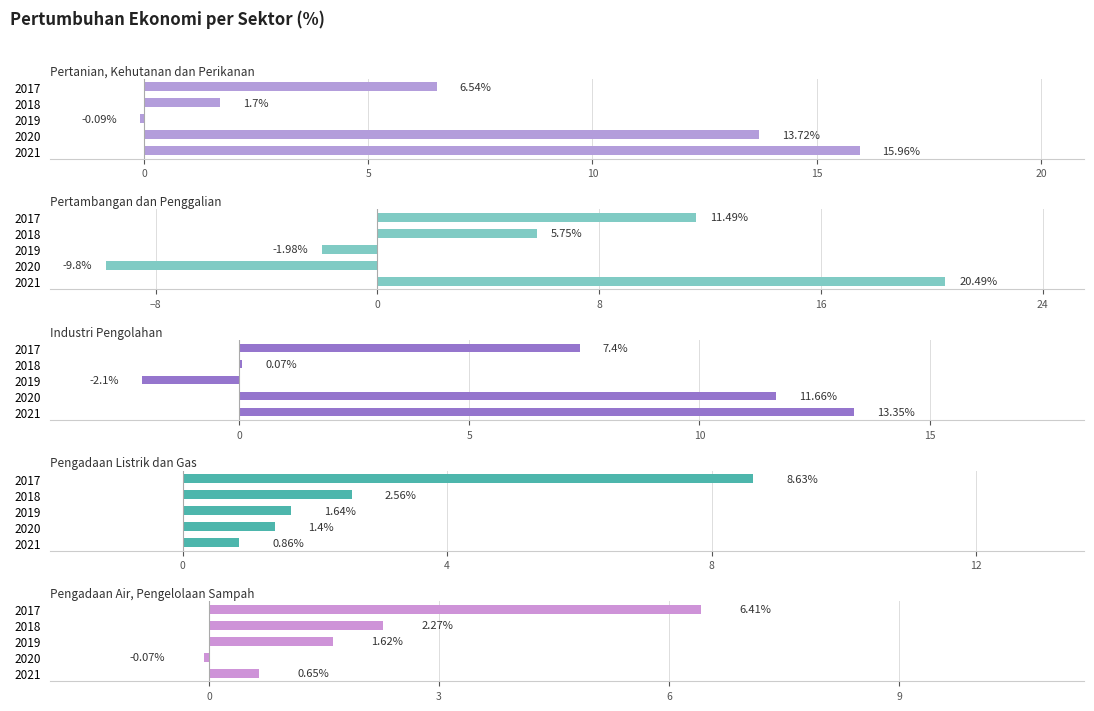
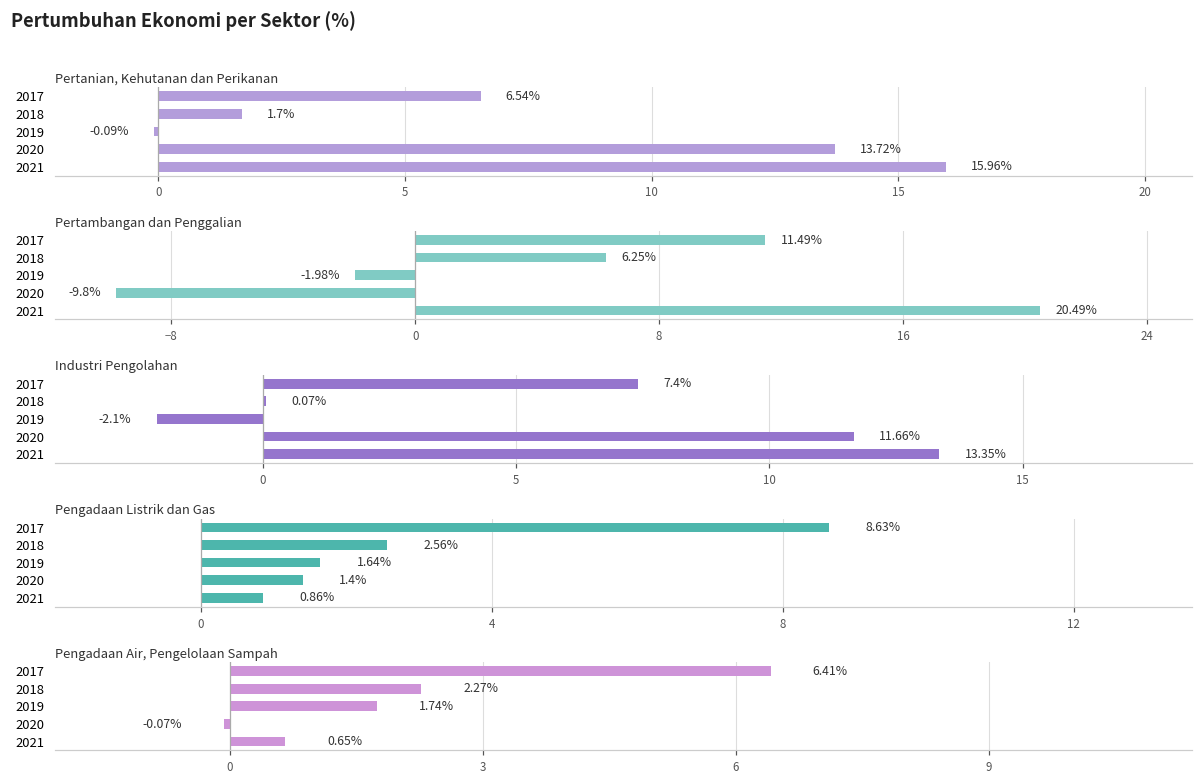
Pertambangan dan Penggalian, 2018: 5.75% -> 6.25%
Pengadaan Air, Pengelolaan Sampah, 2019: 1.62% -> 1.74%
